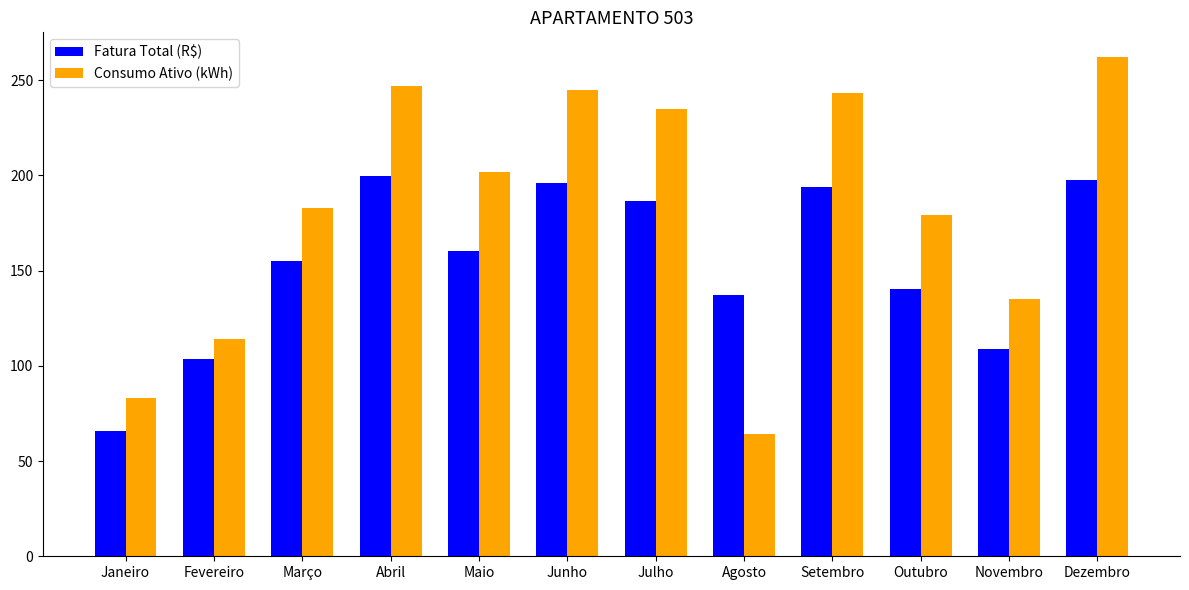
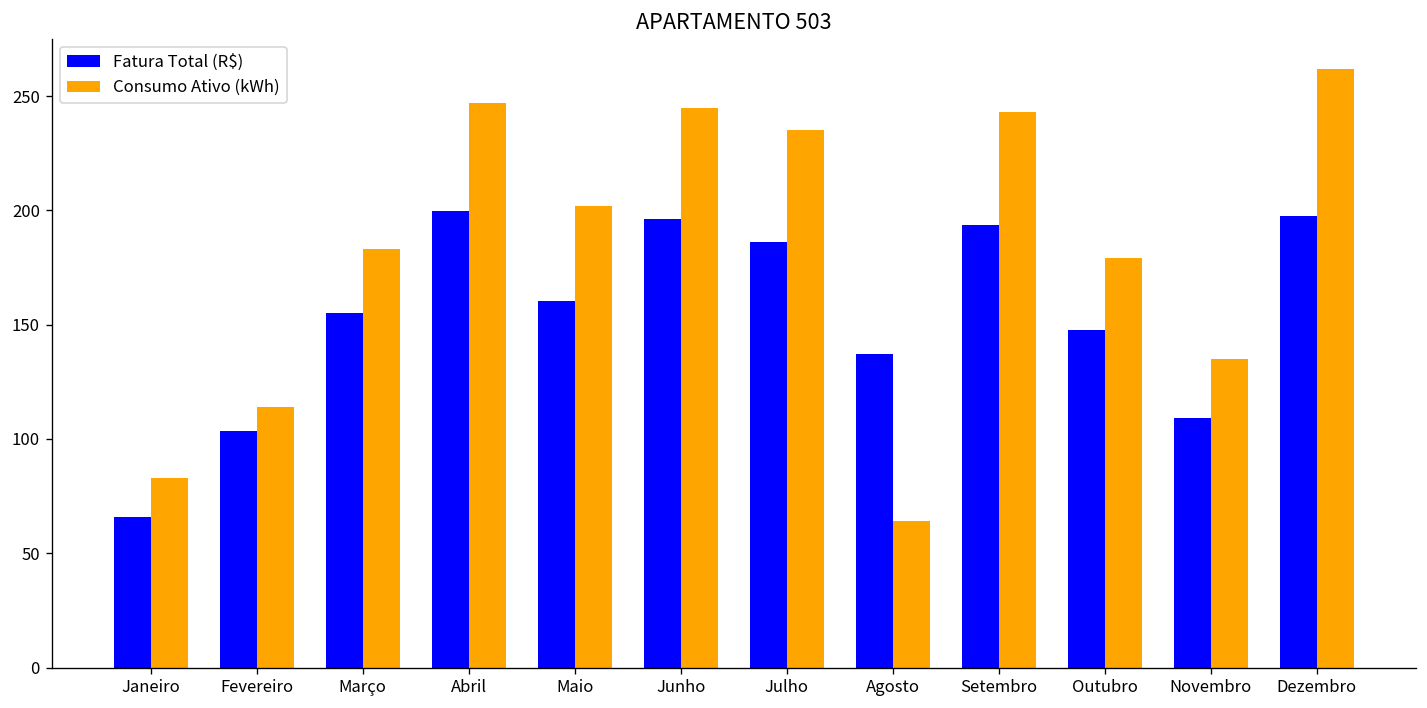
Fatura Total (R$), Outubro: 140 -> 148
